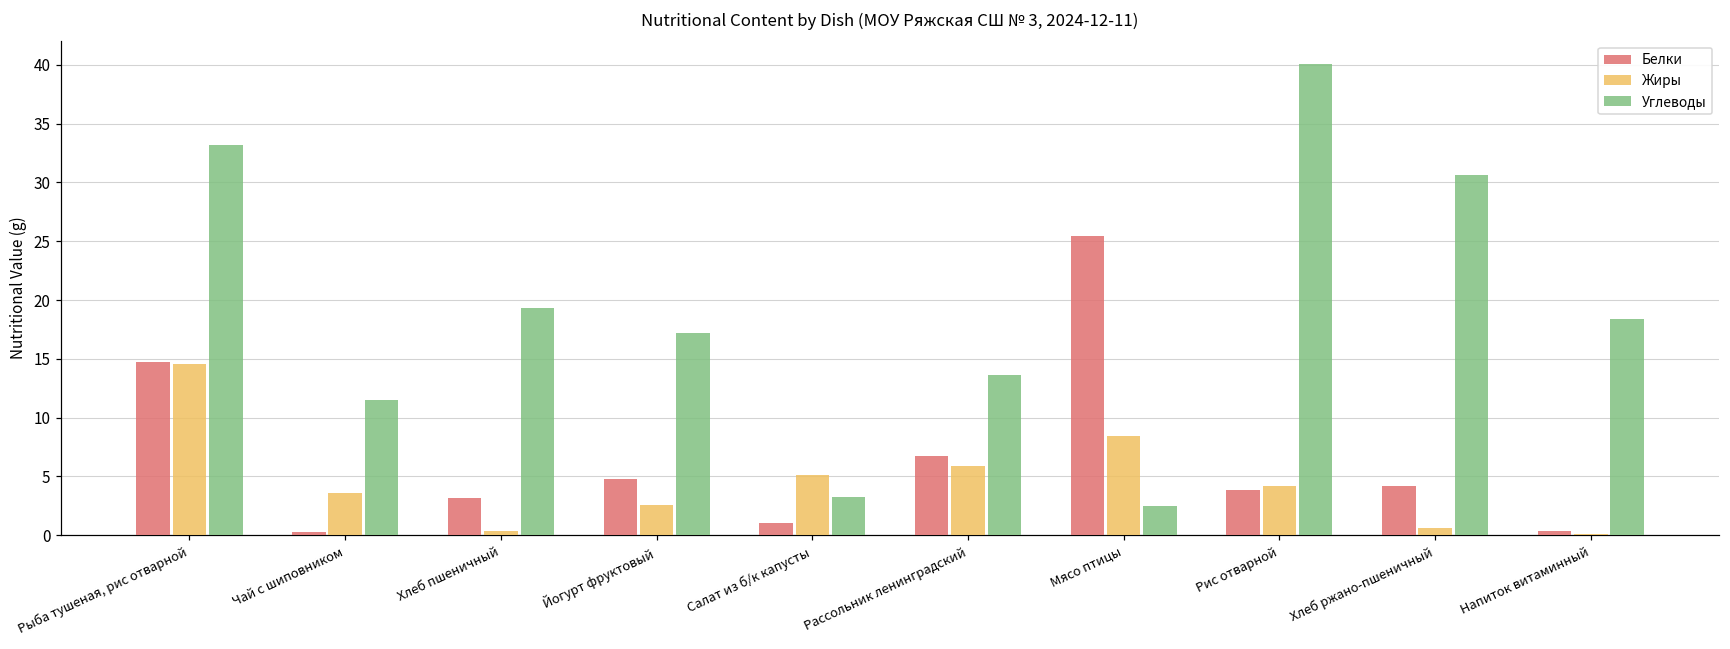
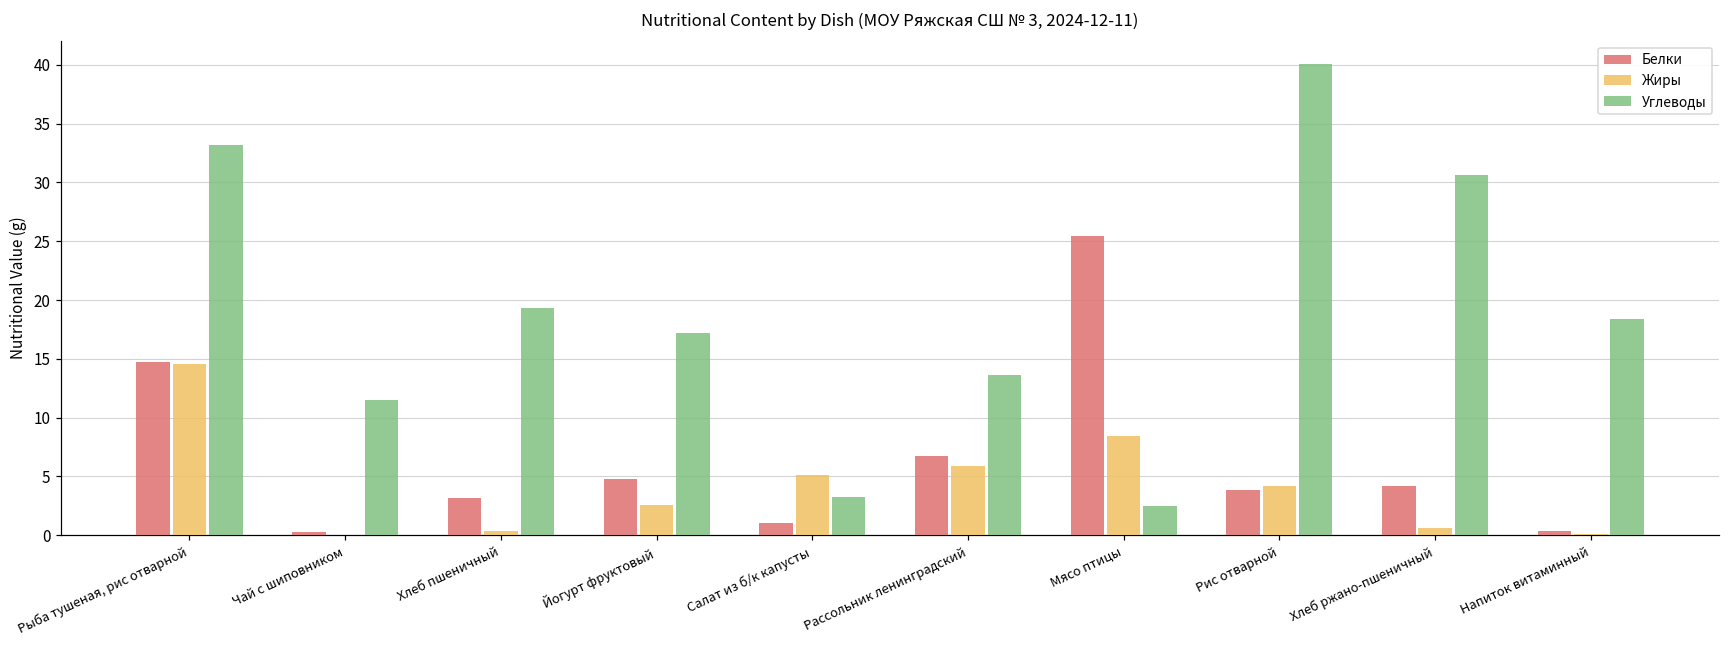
Жиры, Чай с шиповником: 3.6 -> 0.1
